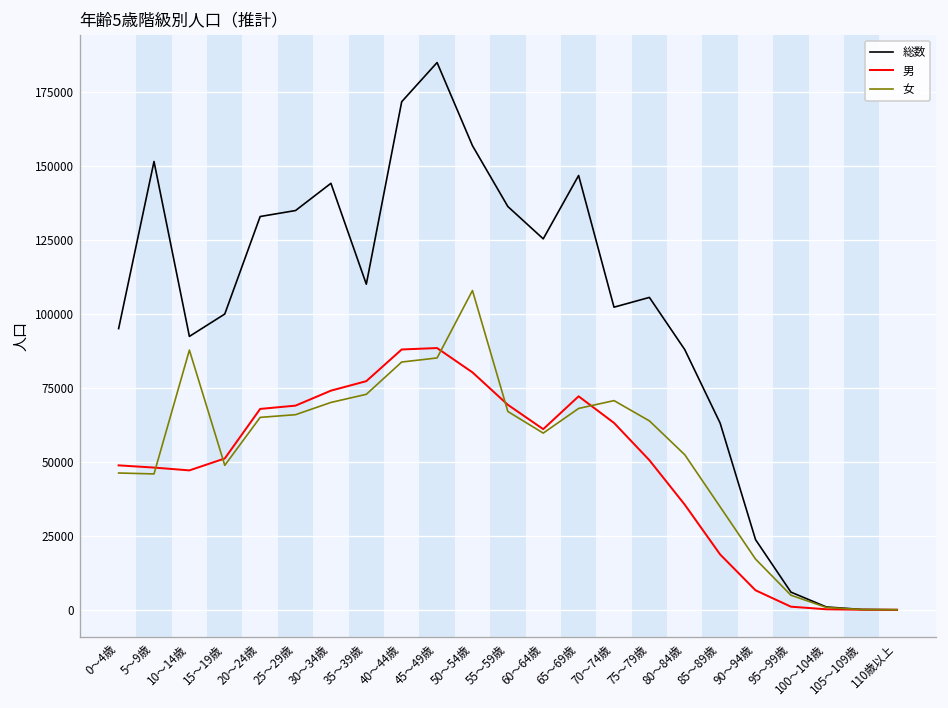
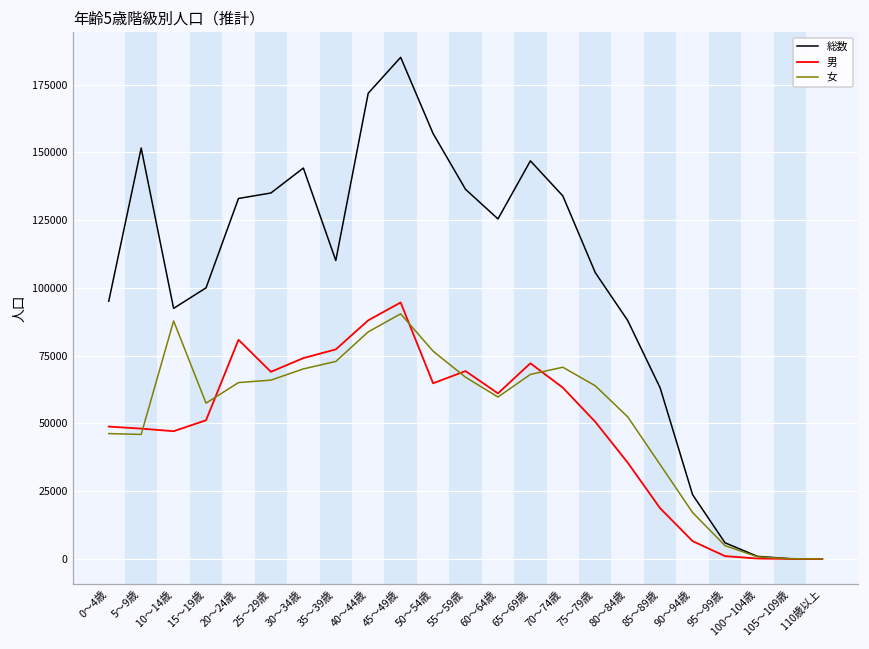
女, 15～19歳: 49000 -> 57000
男, 20～24歳: 68000 -> 81000
男, 45～49歳: 89000 -> 95000
女, 45～49歳: 85000 -> 90000
男, 50～54歳: 80000 -> 65000
女, 50～54歳: 108000 -> 77000
総数, 70～74歳: 102000 -> 134000
